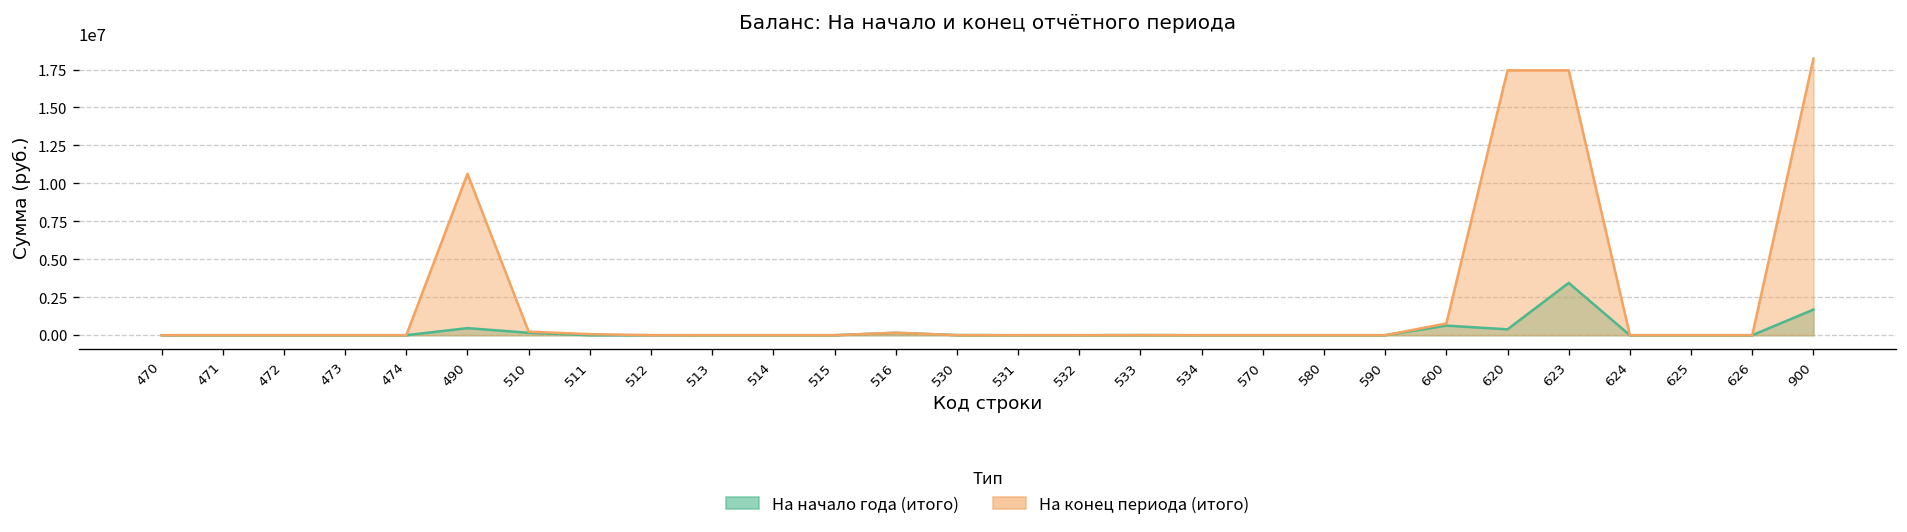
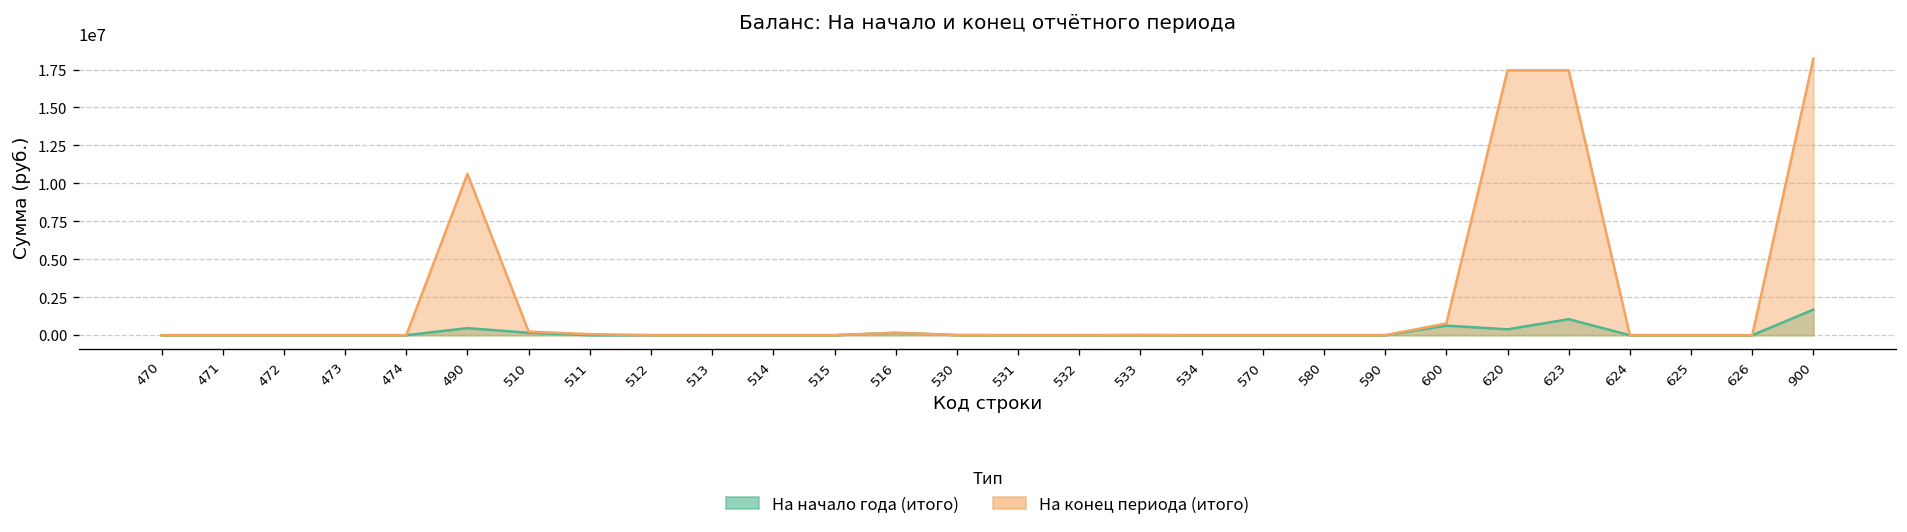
На начало года (итого), 623: 3400000 -> 1100000
